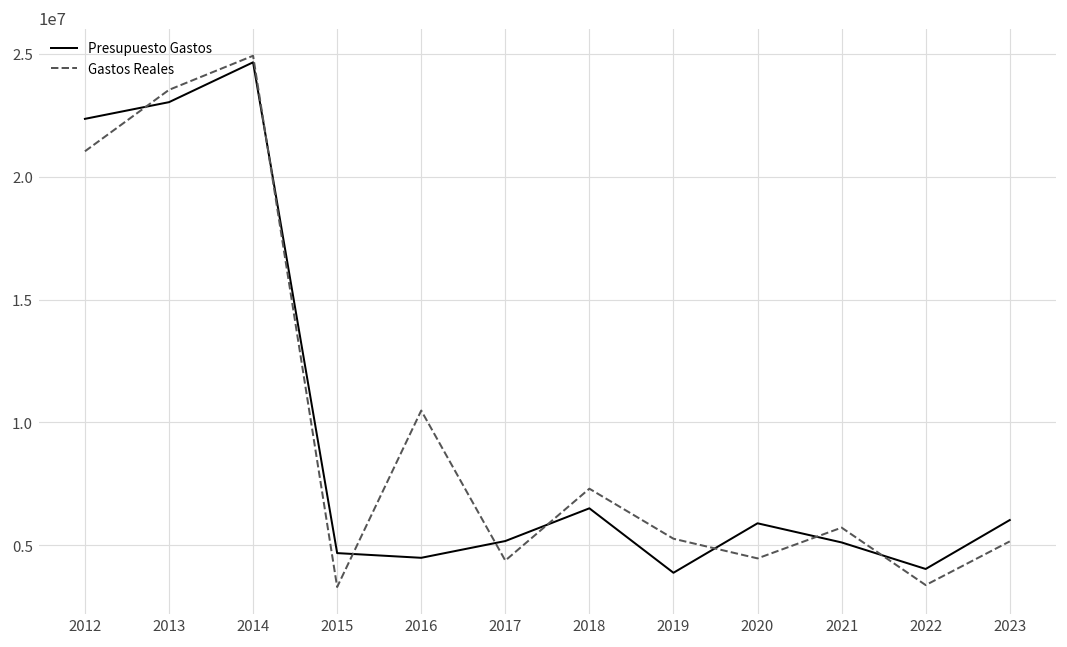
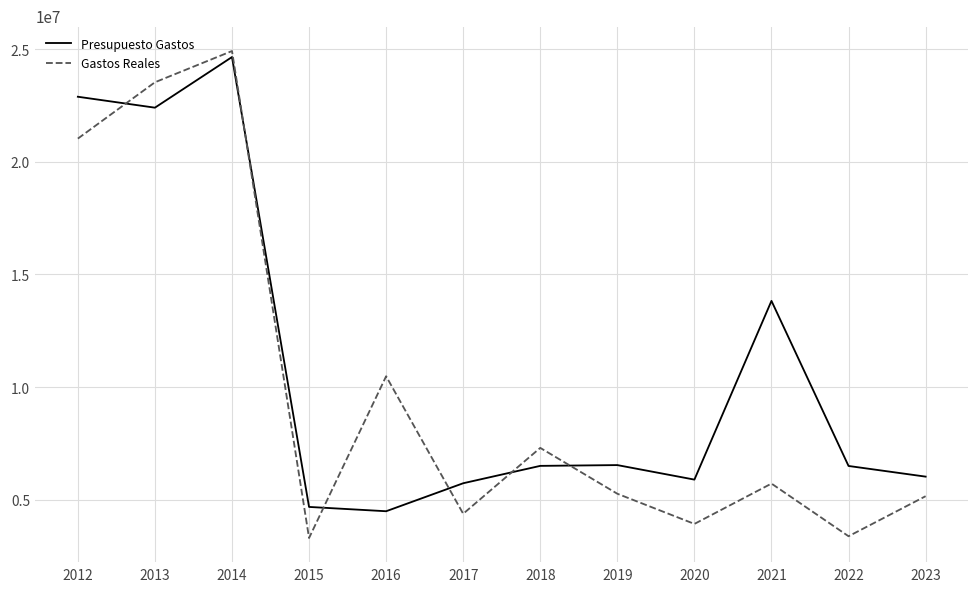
Presupuesto Gastos, 2012: 22400000 -> 22900000
Presupuesto Gastos, 2013: 23000000 -> 22400000
Presupuesto Gastos, 2017: 5200000 -> 5700000
Presupuesto Gastos, 2019: 3900000 -> 6500000
Gastos Reales, 2020: 4500000 -> 3900000
Presupuesto Gastos, 2021: 5100000 -> 13800000
Presupuesto Gastos, 2022: 4000000 -> 6500000
